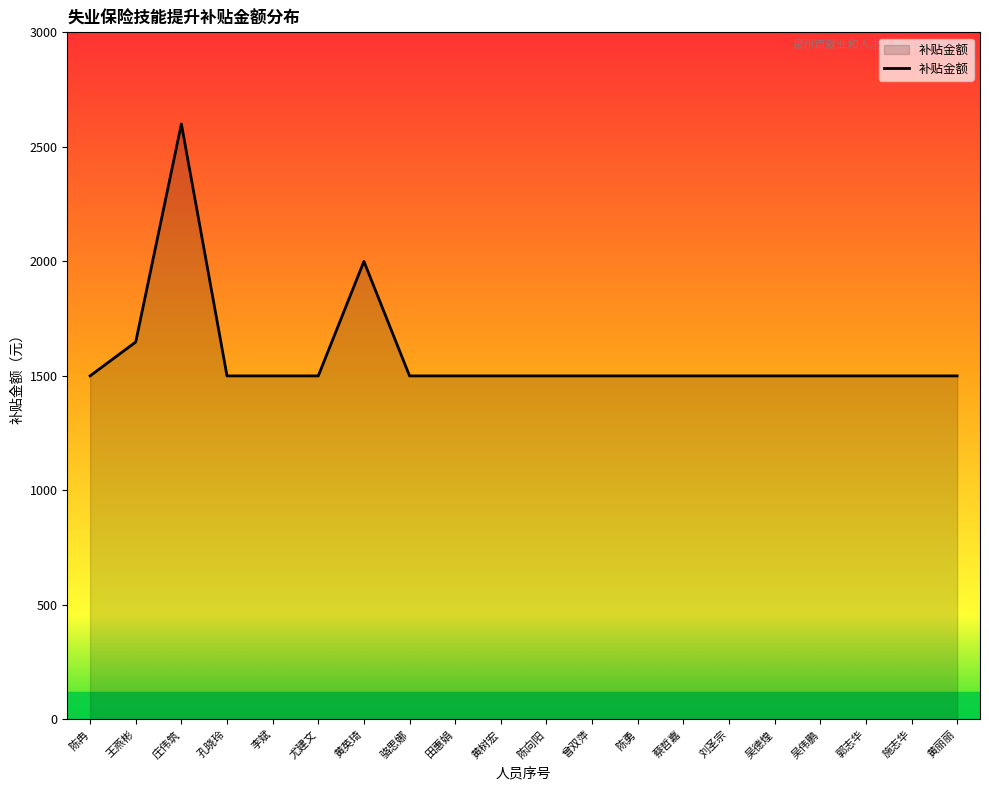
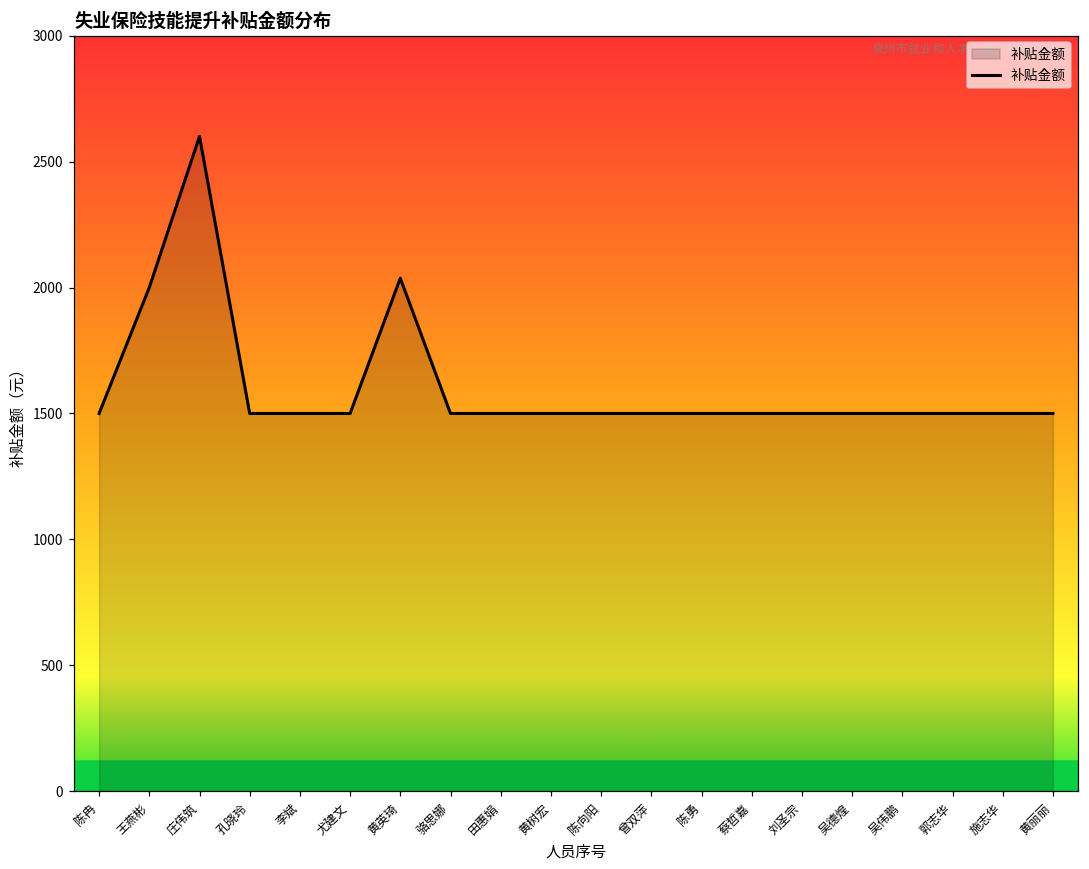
王燕彬: 1650 -> 2000
黄英琦: 2000 -> 2040
